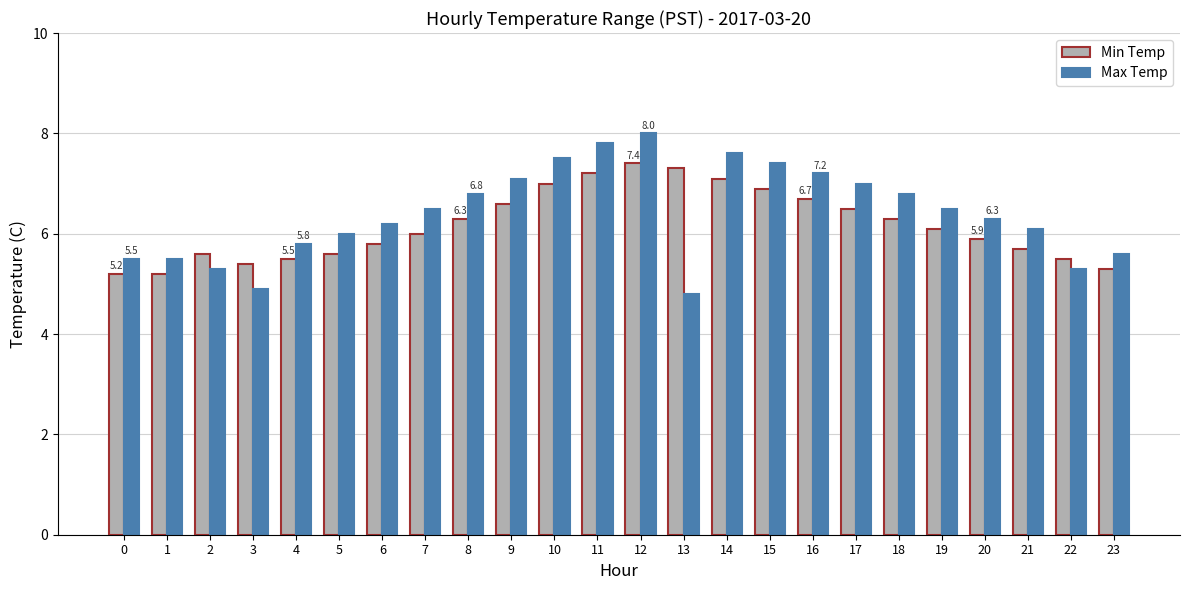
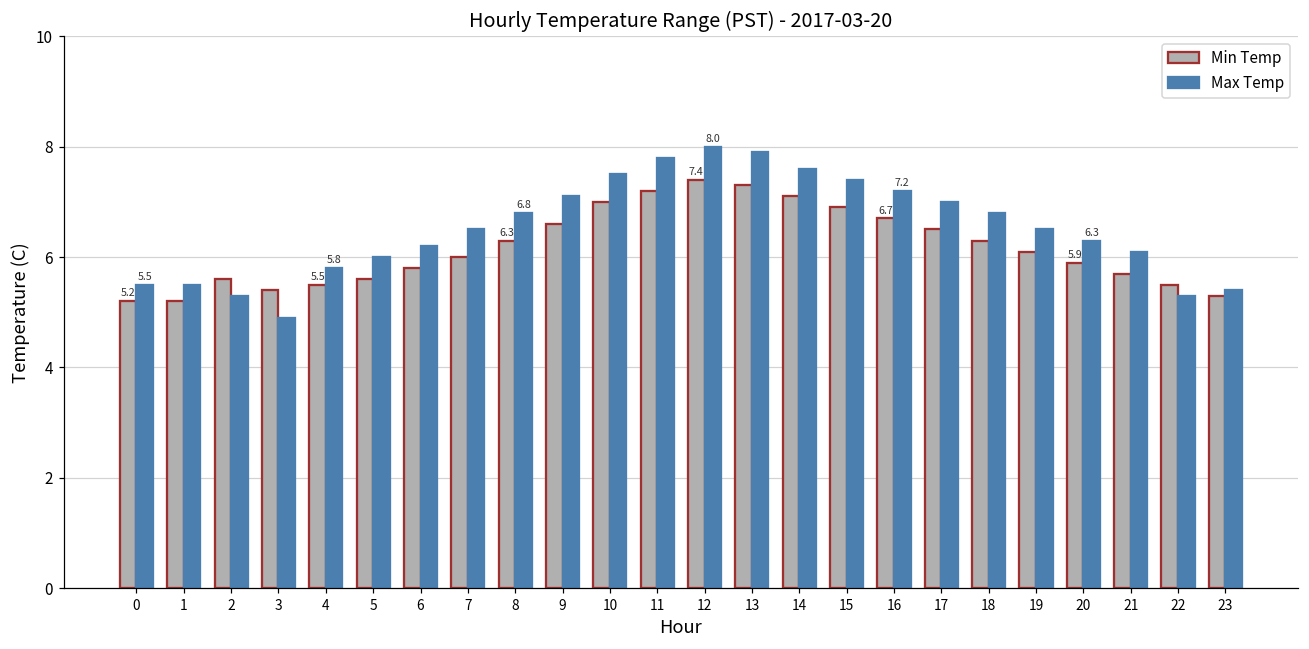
Max Temp, 13: 4.8 -> 7.9
Max Temp, 23: 5.6 -> 5.4
